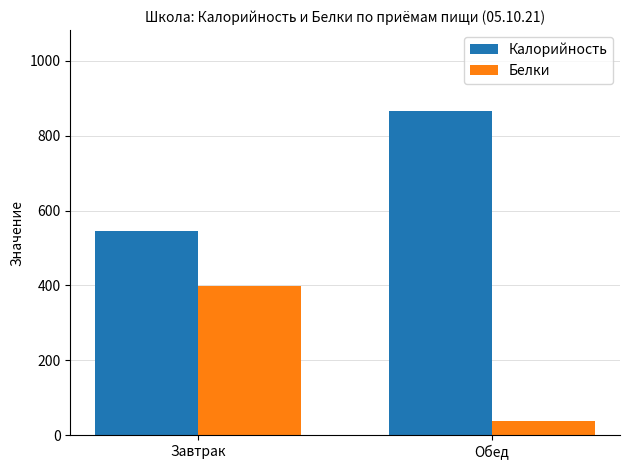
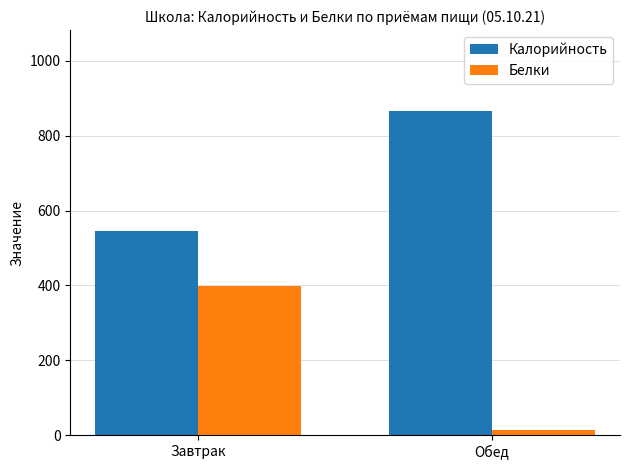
Белки, Обед: 40 -> 20
